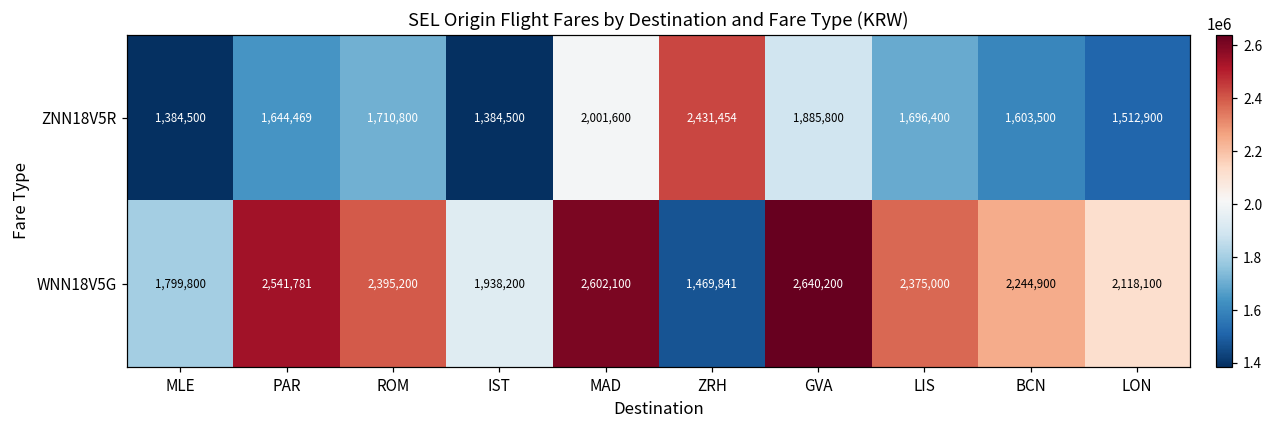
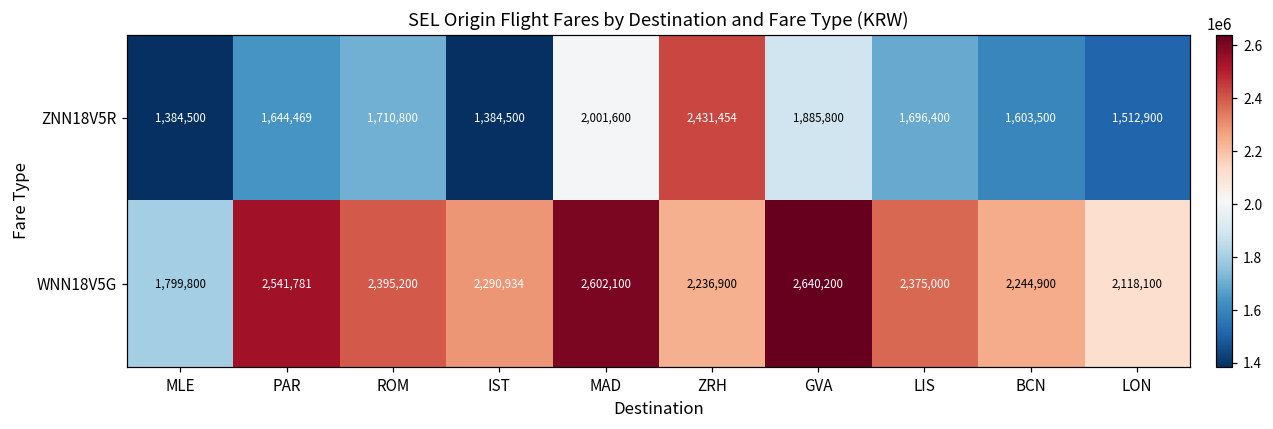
WNN18V5G, IST: 1,938,200 -> 2,290,934
WNN18V5G, ZRH: 1,469,841 -> 2,236,900
